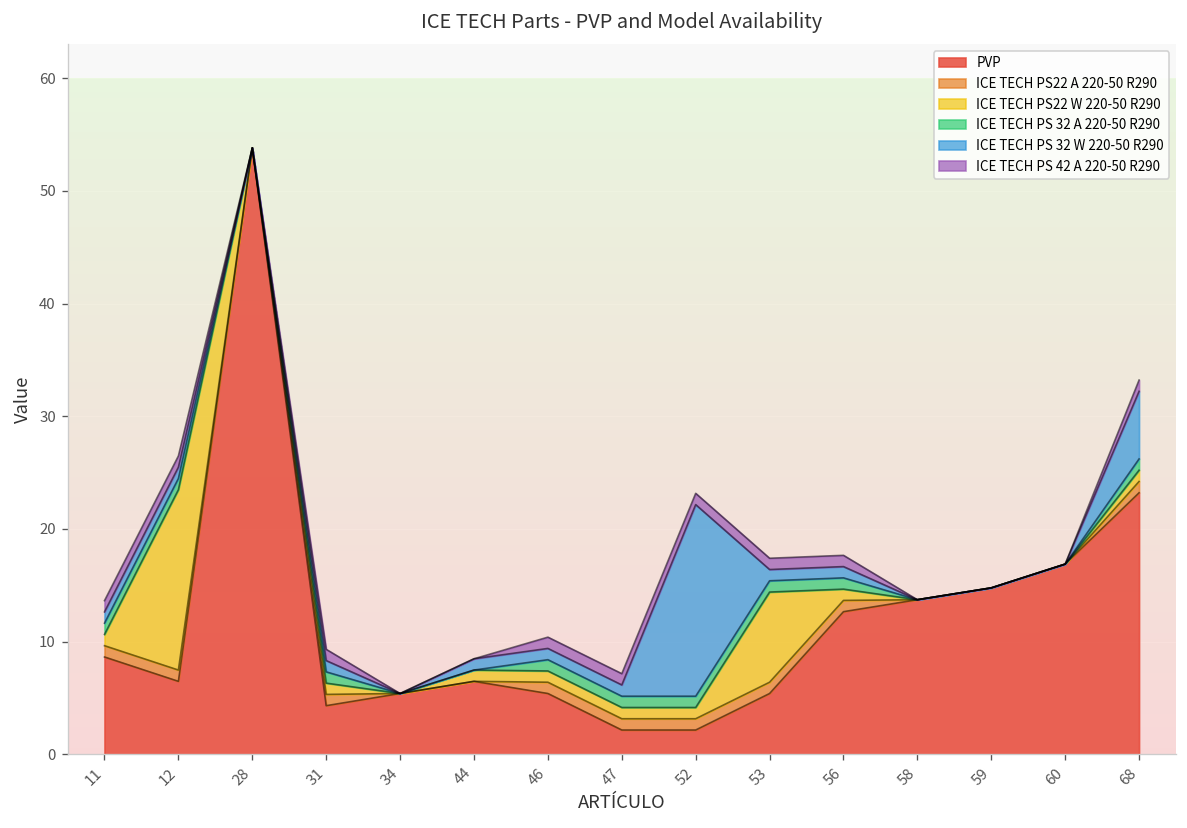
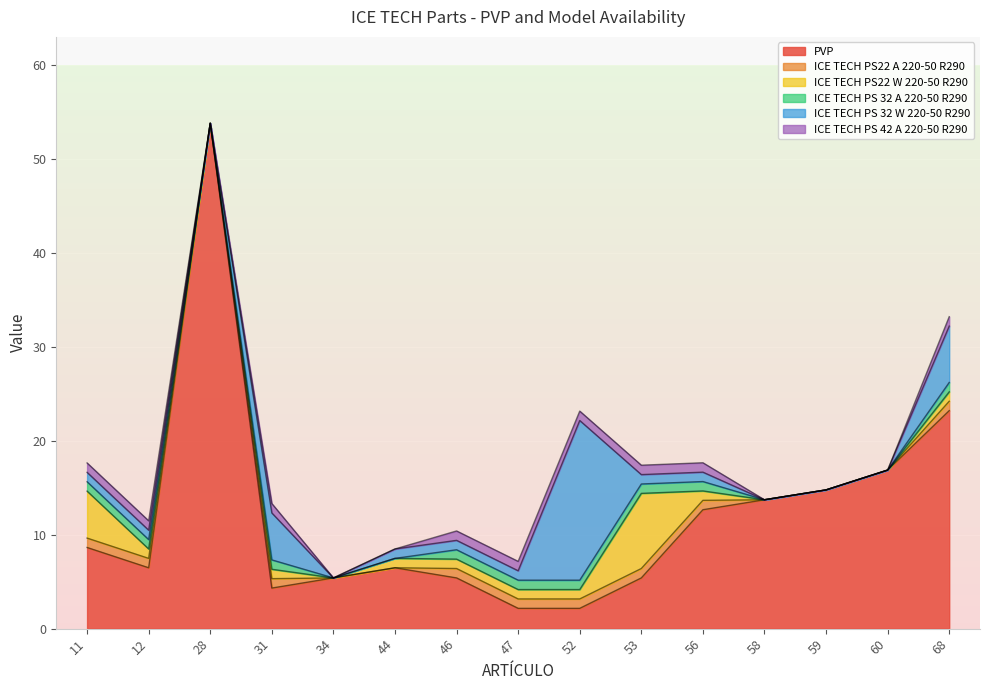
ICE TECH PS22 W 220-50 R290, 11: 1 -> 5
ICE TECH PS22 W 220-50 R290, 12: 16 -> 1
ICE TECH PS 32 W 220-50 R290, 31: 1 -> 5
